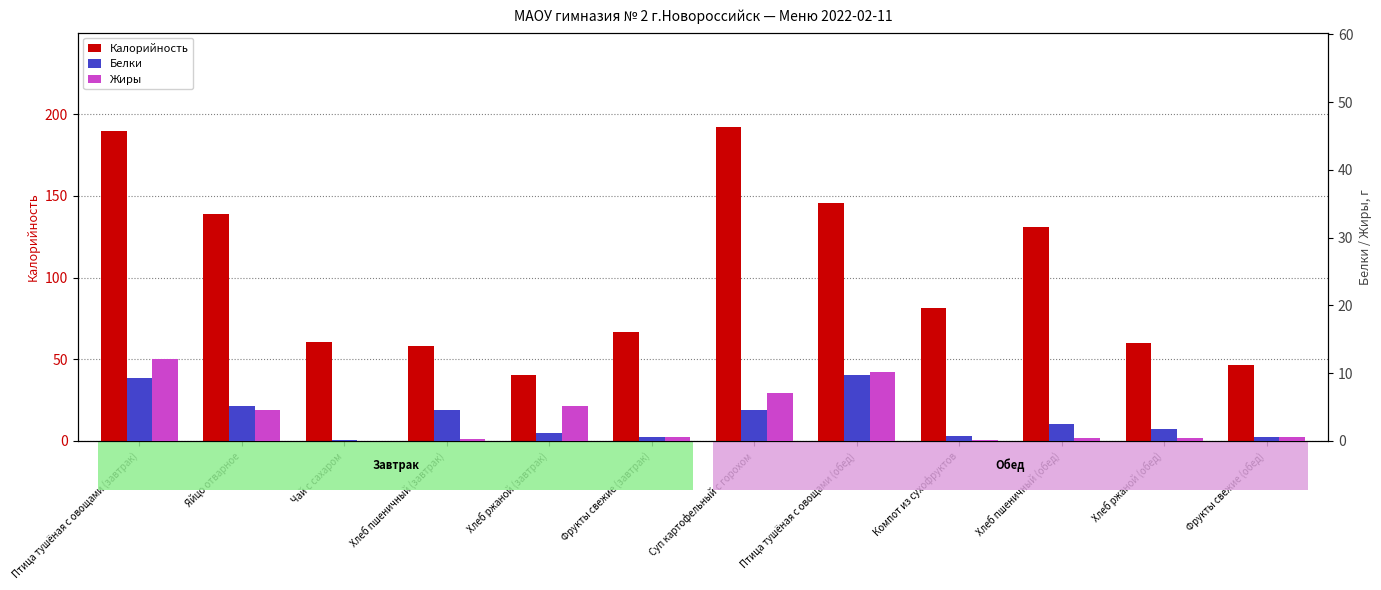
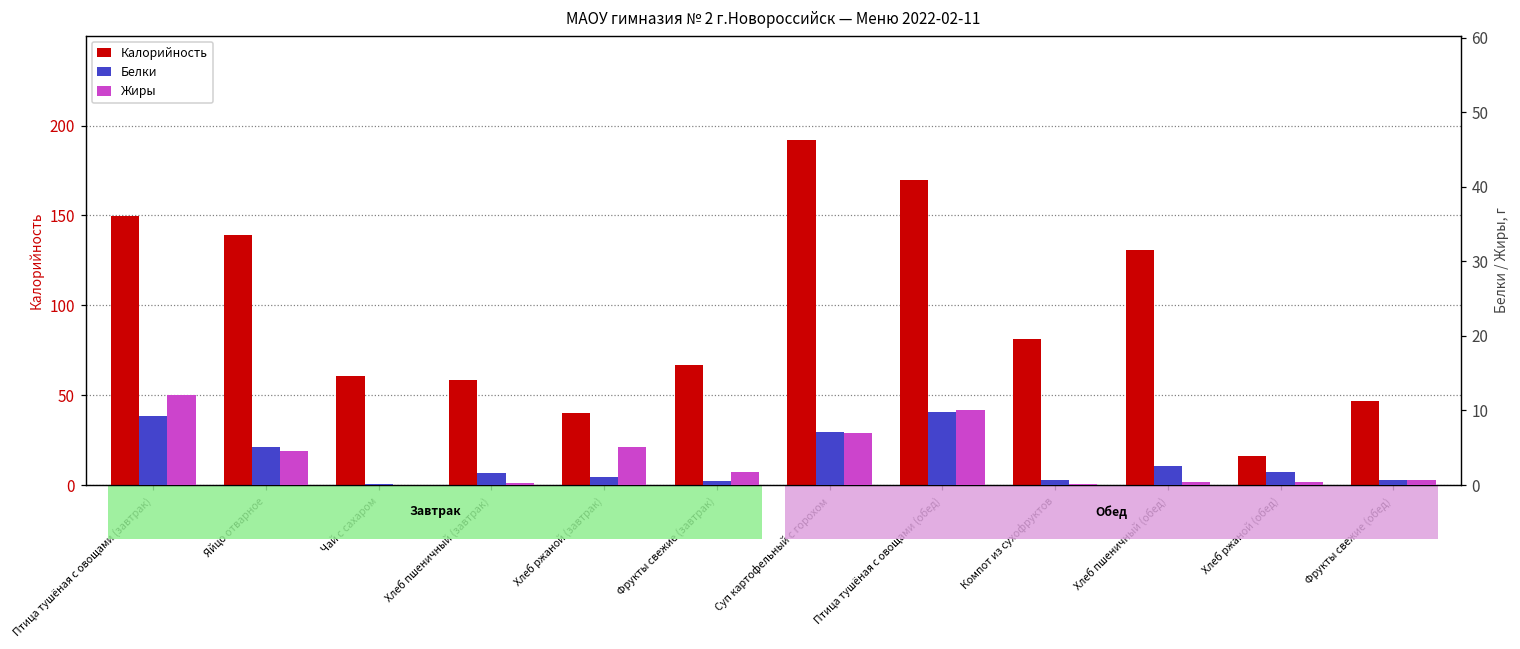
Калорийность, Птица тушёная с овощами (завтрак): 190 -> 149
Калорийность, Птица тушёная с овощами (обед): 146 -> 170
Калорийность, Хлеб ржаной (обед): 60 -> 16
Белки, Хлеб пшеничный (завтрак): 5 -> 2
Жиры, Фрукты свежие (завтрак): 1 -> 2
Белки, Суп картофельный с горохом: 5 -> 7
